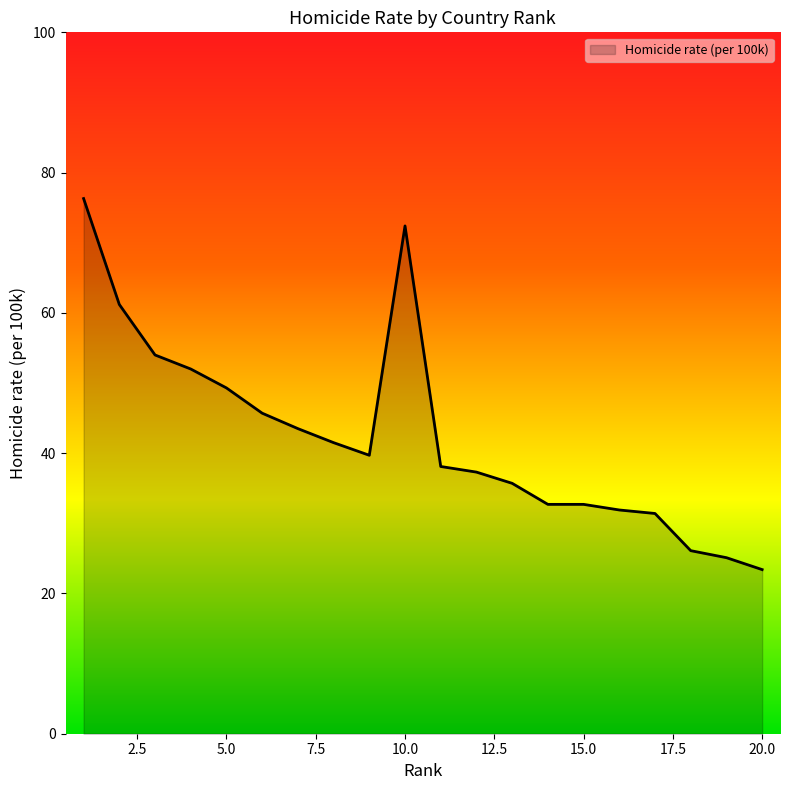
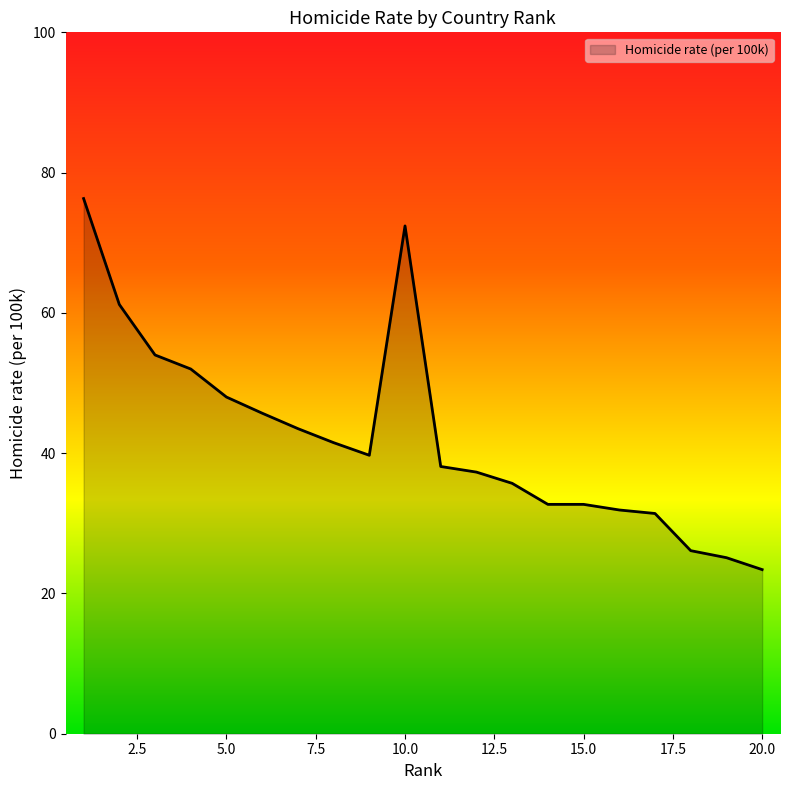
5.0: 49 -> 48
